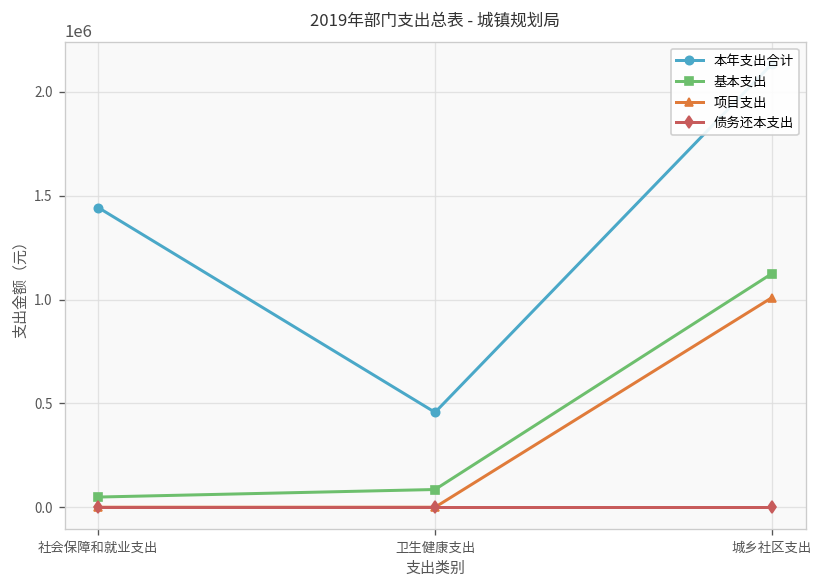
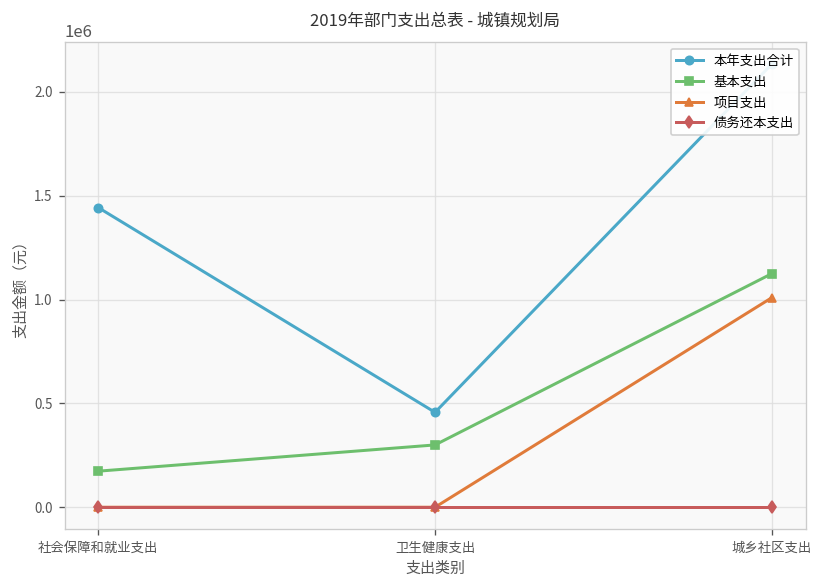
基本支出, 社会保障和就业支出: 50000 -> 170000
基本支出, 卫生健康支出: 90000 -> 300000
